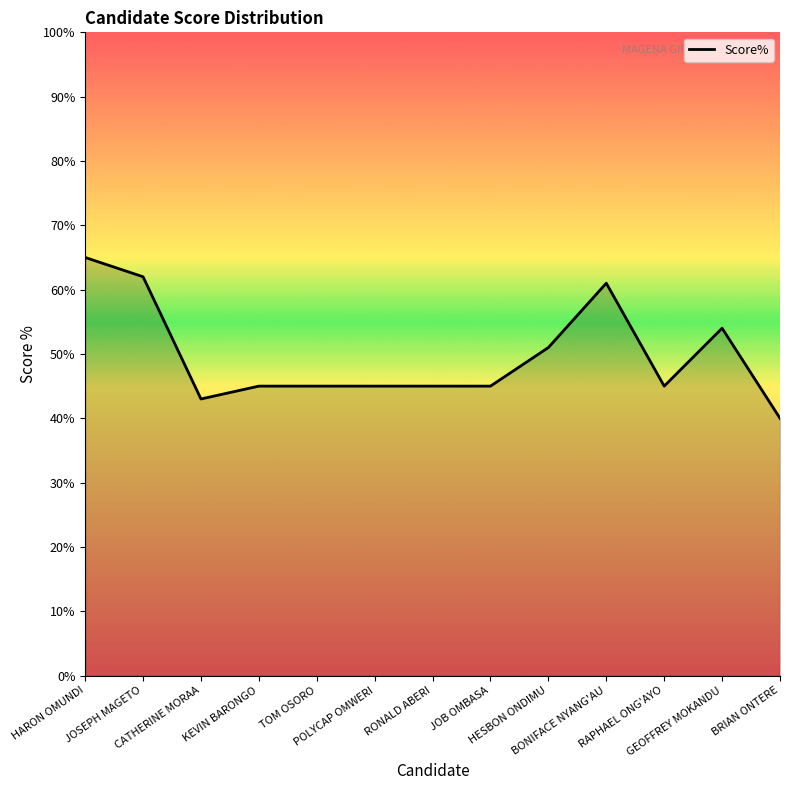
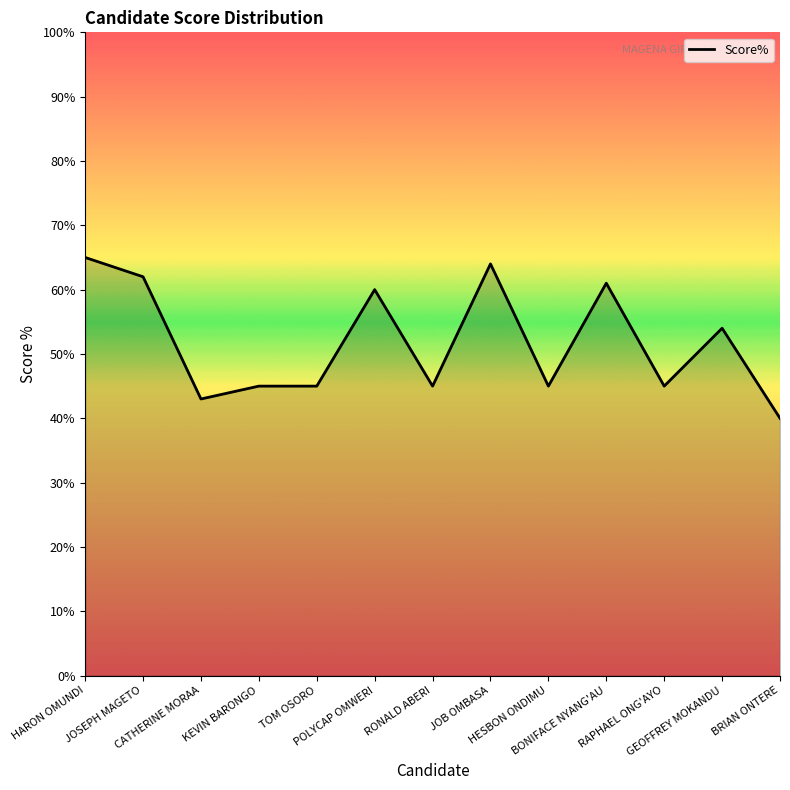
POLYCAP OMWERI: 45% -> 60%
JOB OMBASA: 45% -> 64%
HESBON ONDIMU: 51% -> 45%
